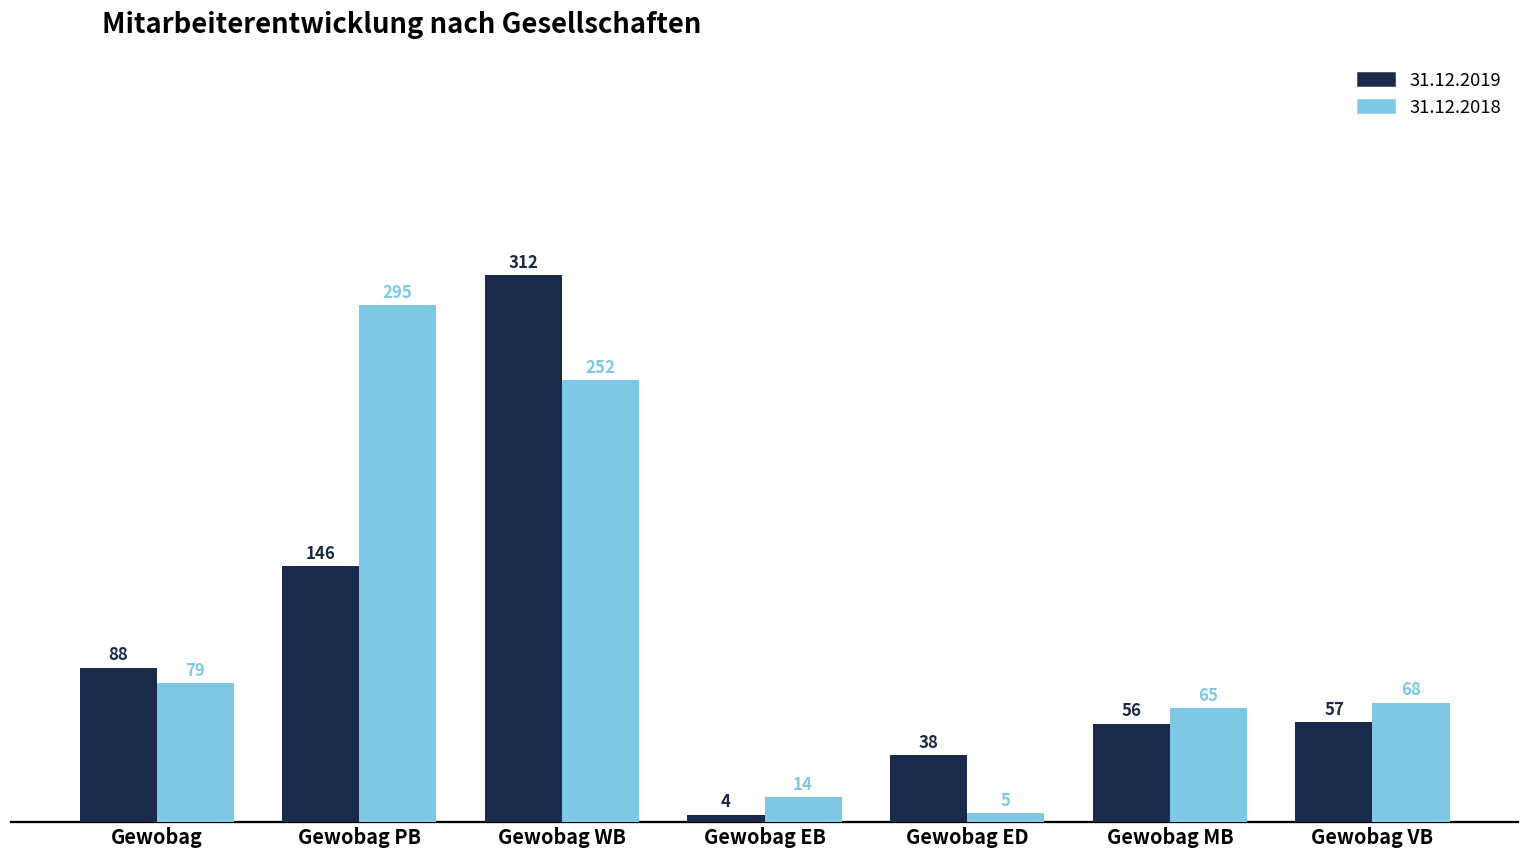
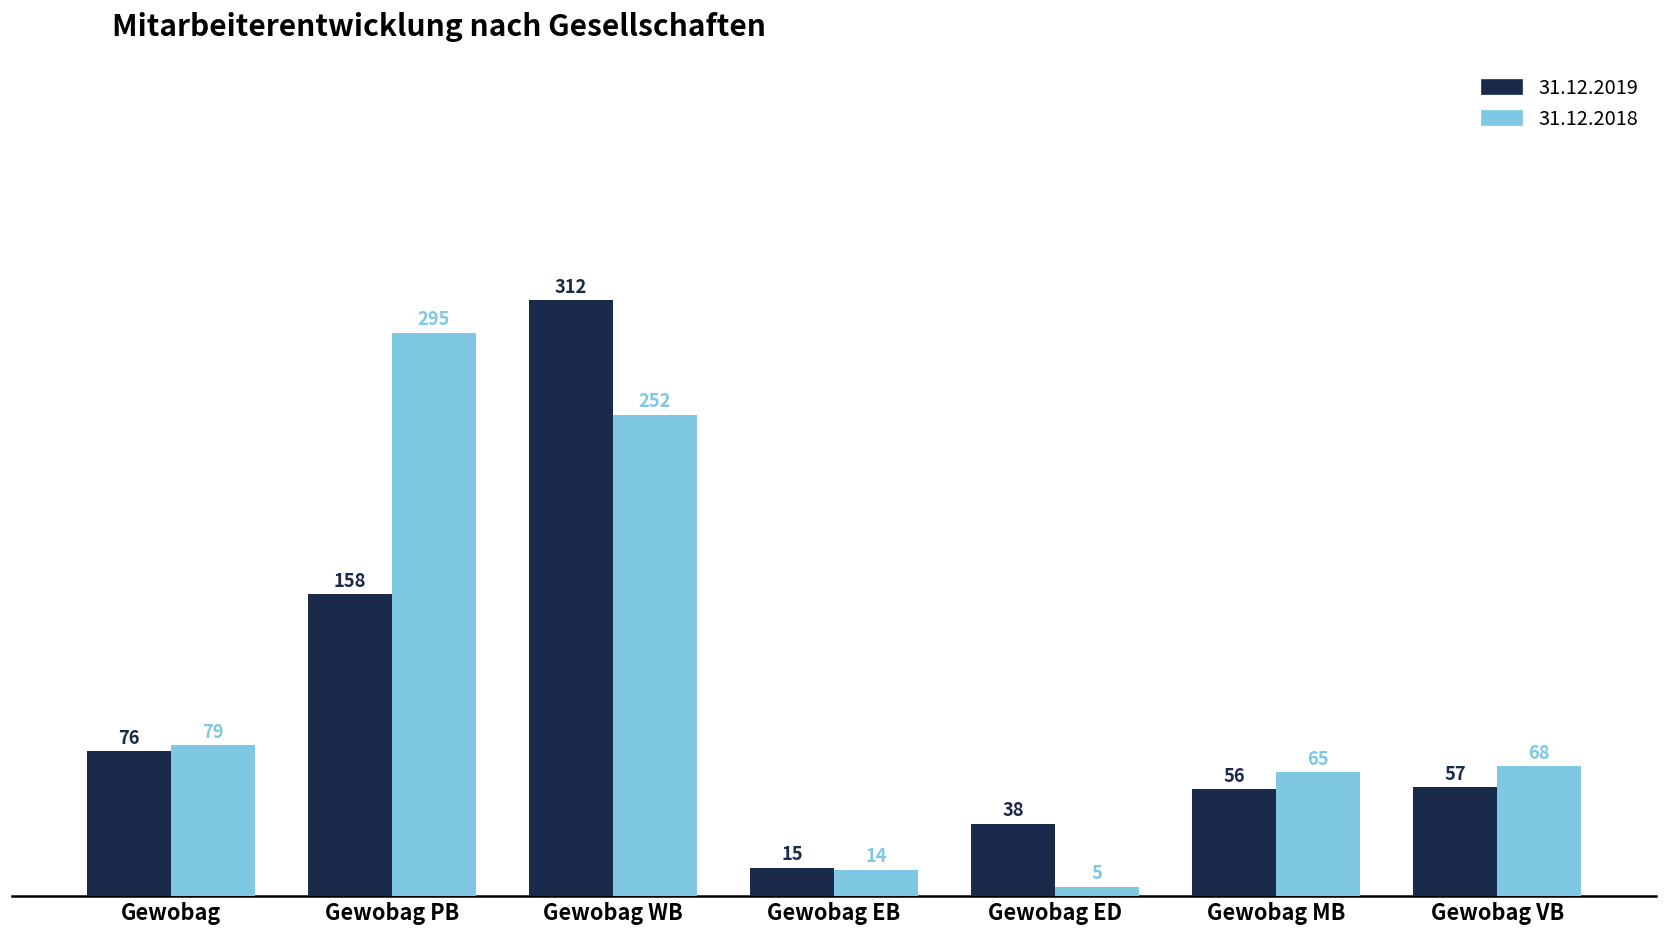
31.12.2019, Gewobag: 88 -> 76
31.12.2019, Gewobag PB: 146 -> 158
31.12.2019, Gewobag EB: 4 -> 15
